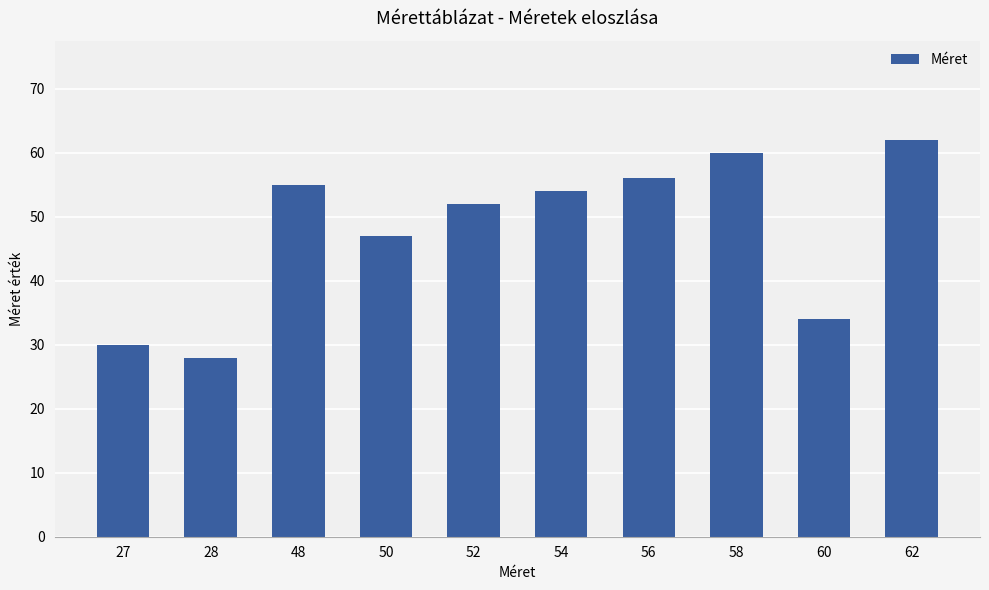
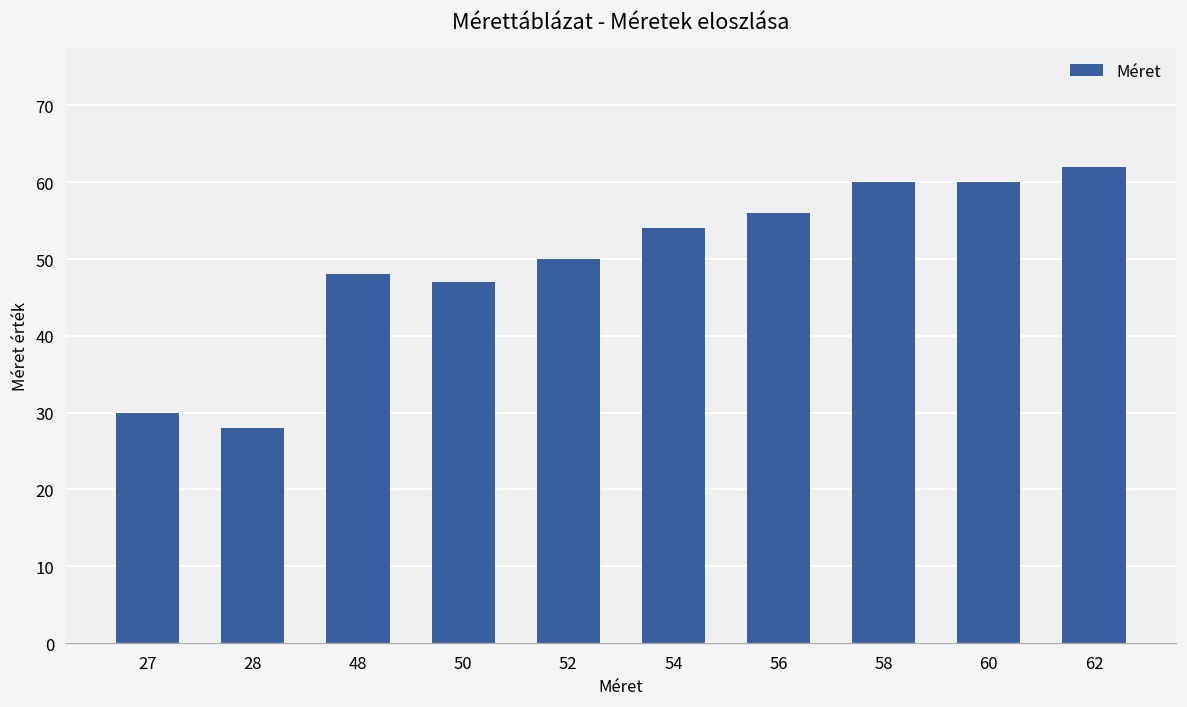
48: 55 -> 48
52: 52 -> 50
60: 34 -> 60
